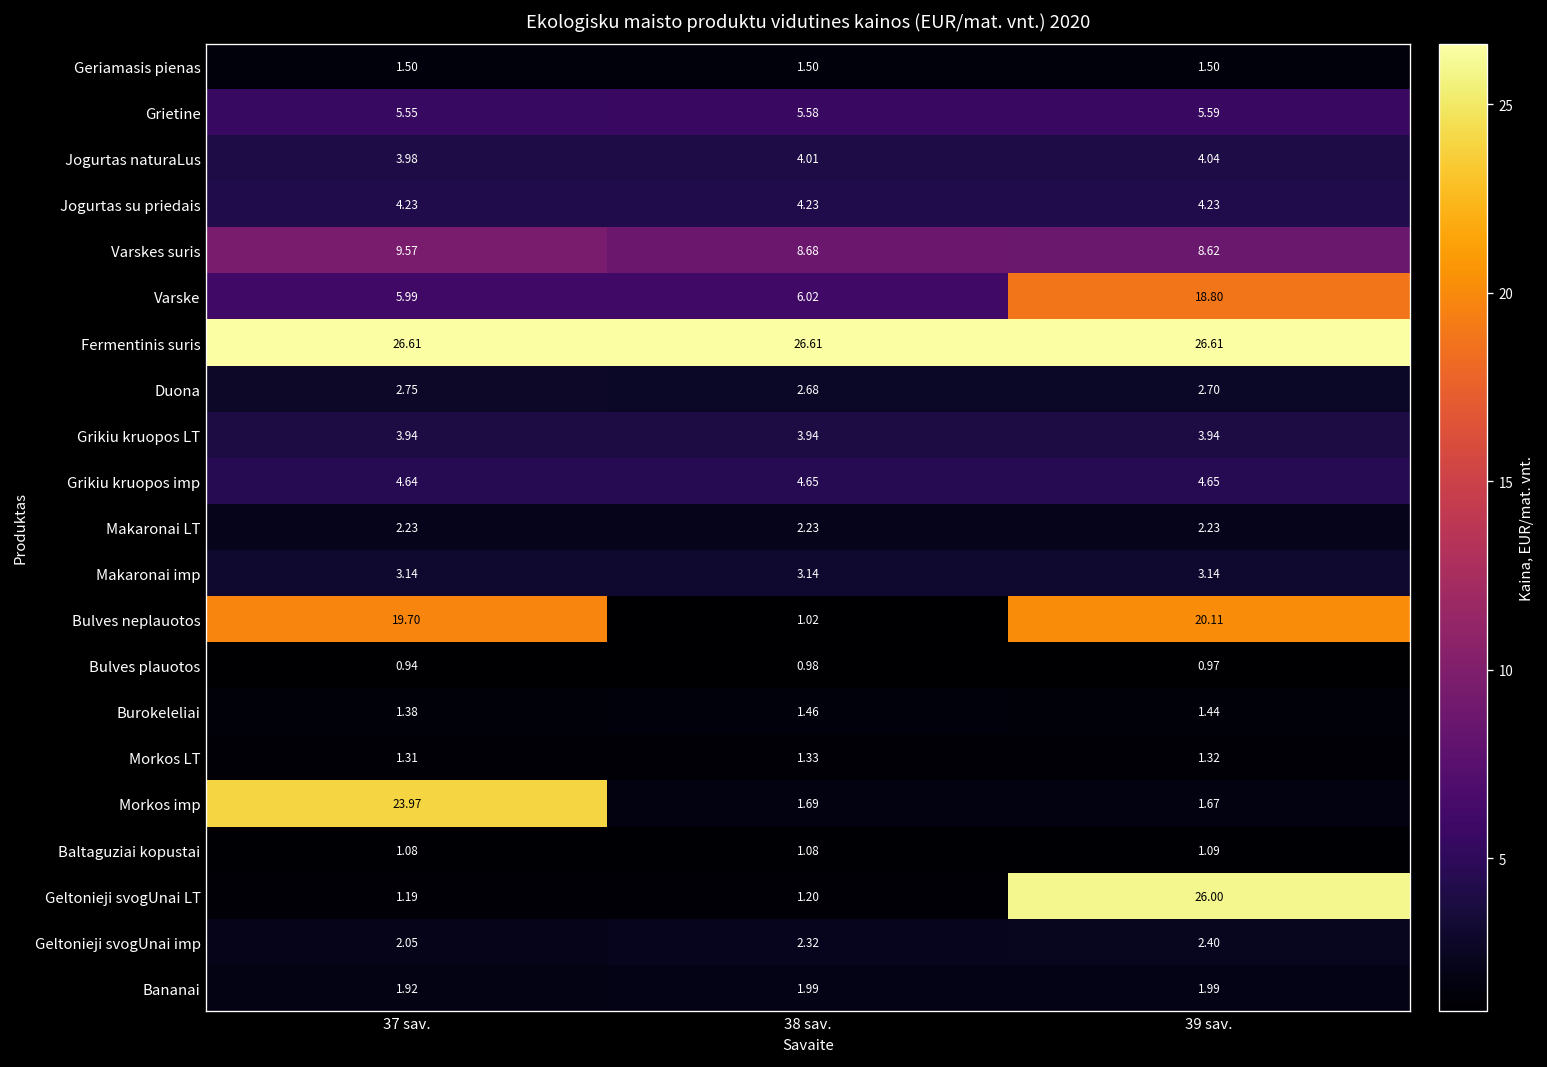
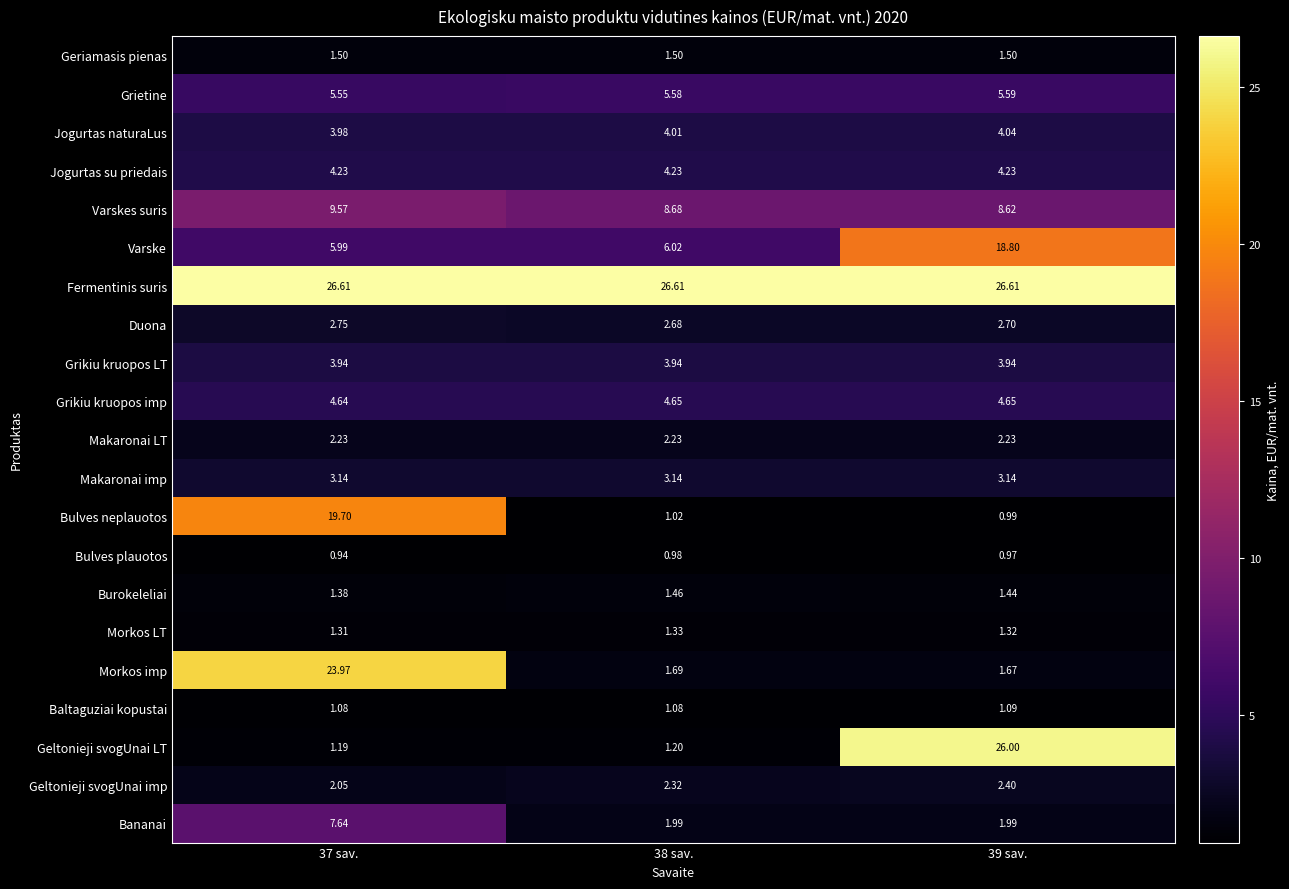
Bulves neplauotos, 39 sav.: 20.11 -> 0.99
Bananai, 37 sav.: 1.92 -> 7.64
